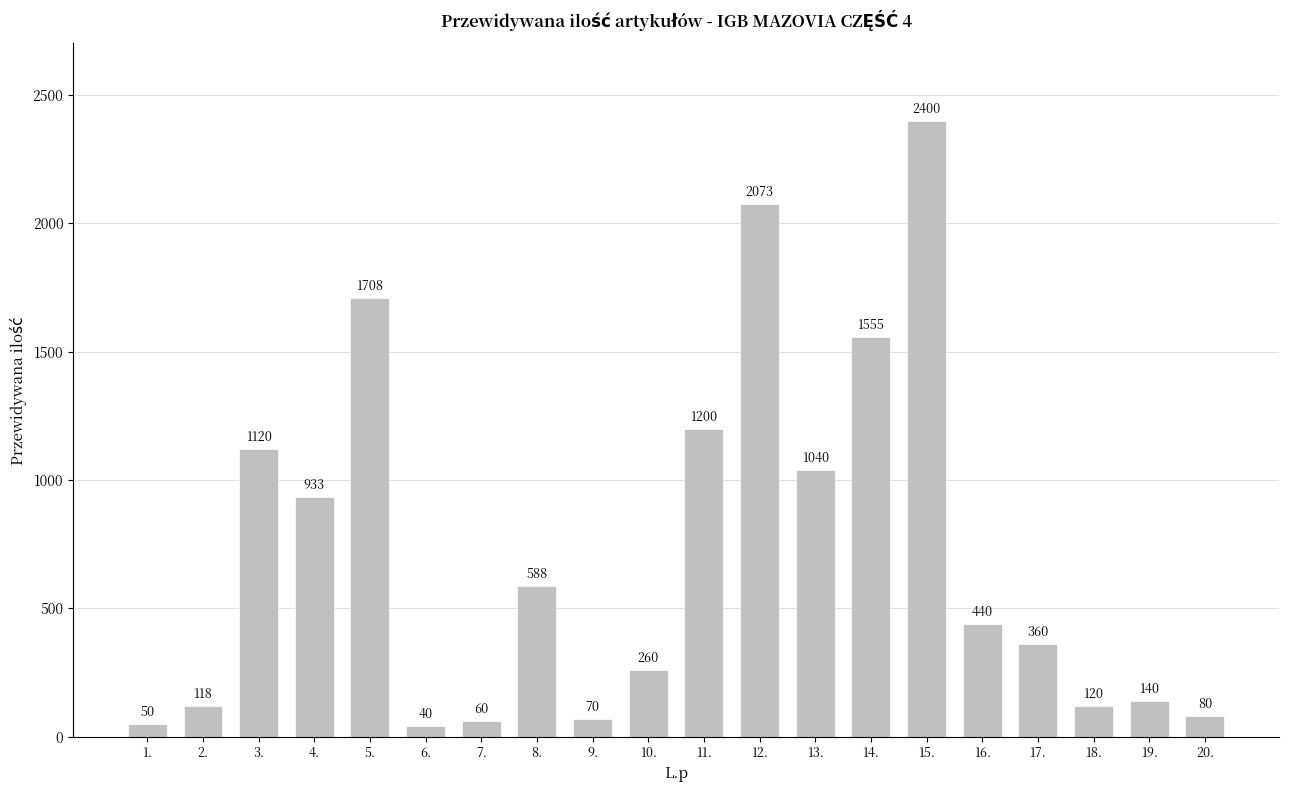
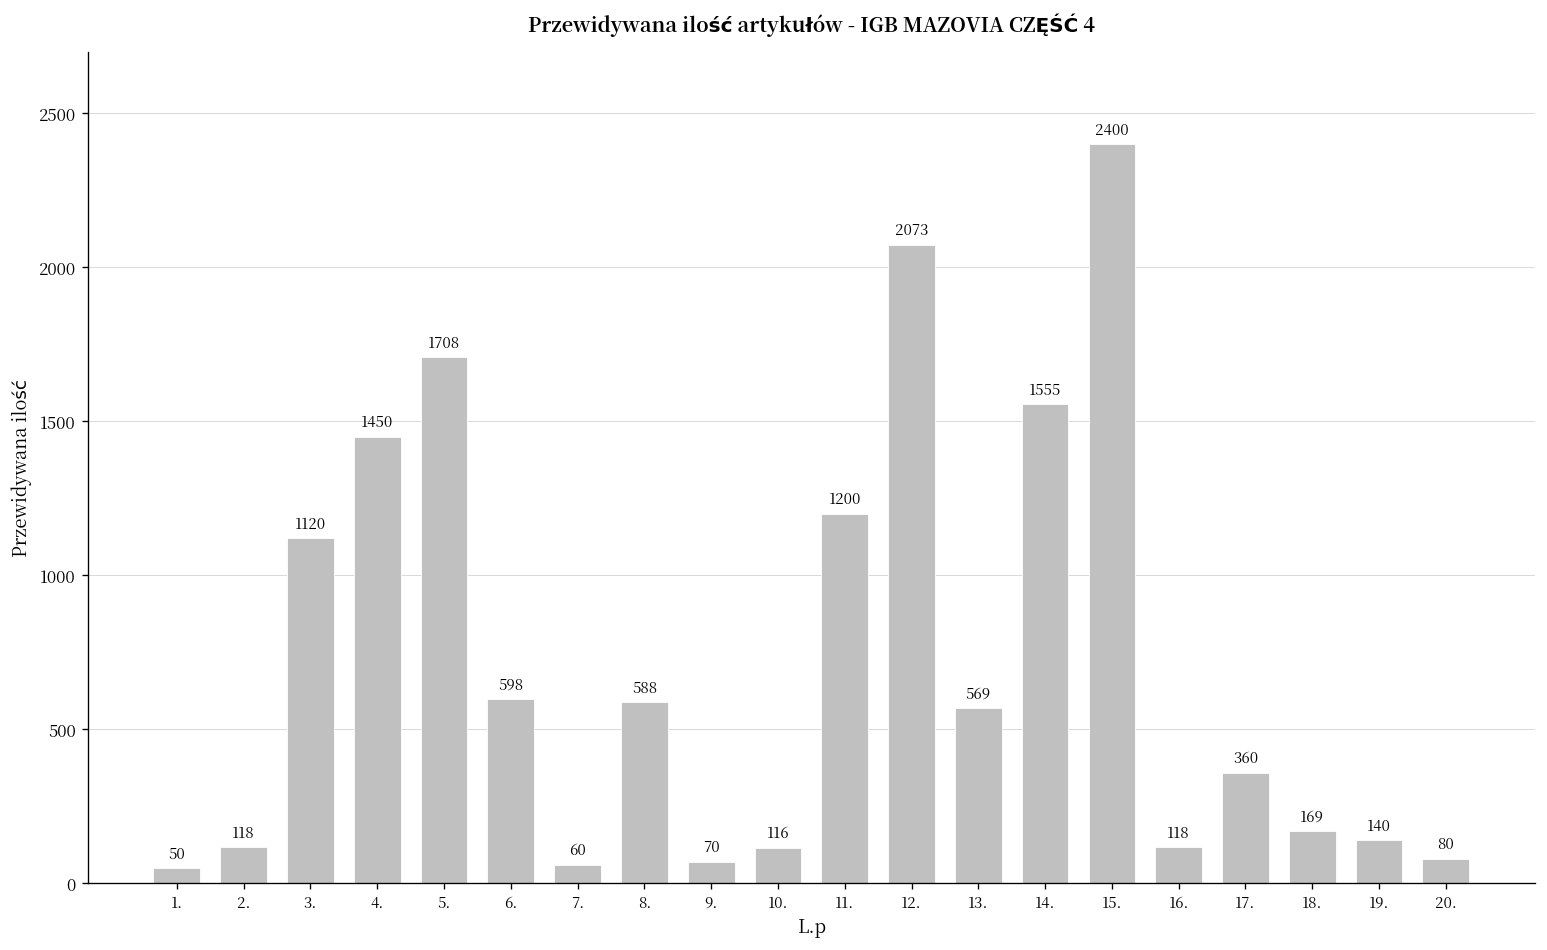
4.: 933 -> 1450
6.: 40 -> 598
10.: 260 -> 116
13.: 1040 -> 569
16.: 440 -> 118
18.: 120 -> 169
